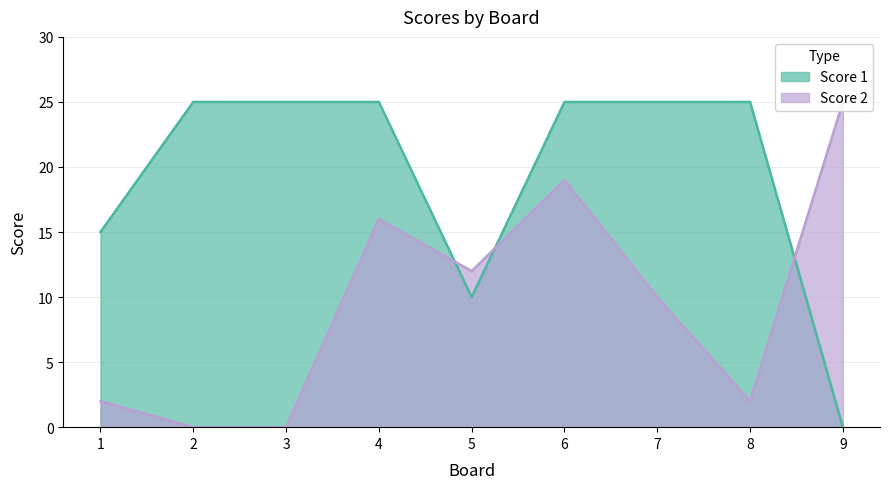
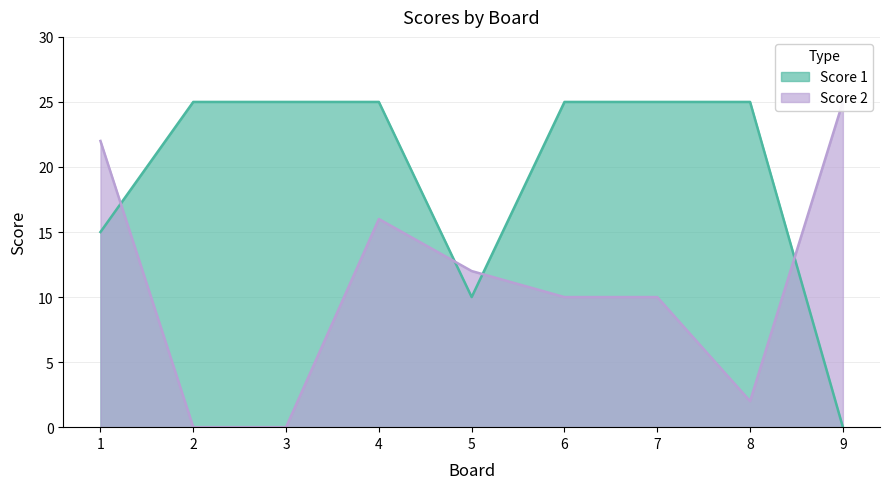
Score 2, 1: 2 -> 22
Score 2, 6: 19 -> 10
